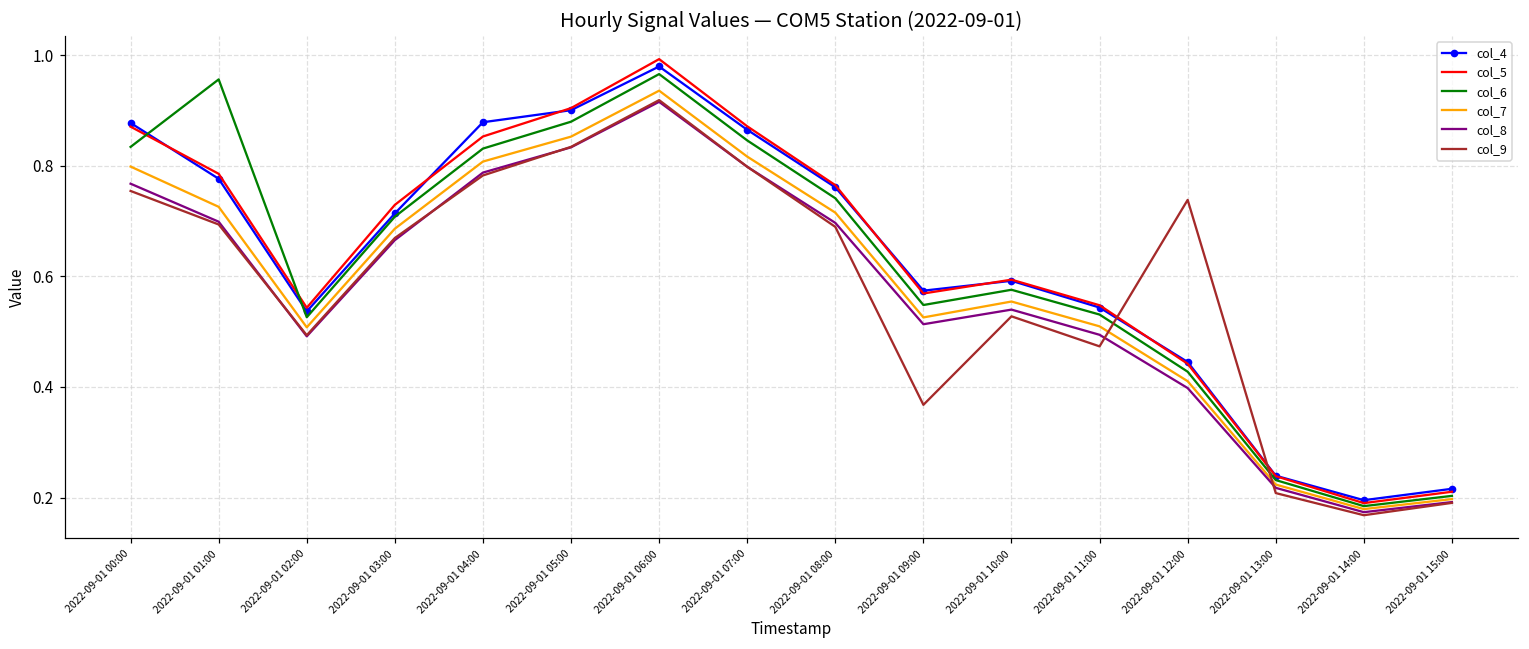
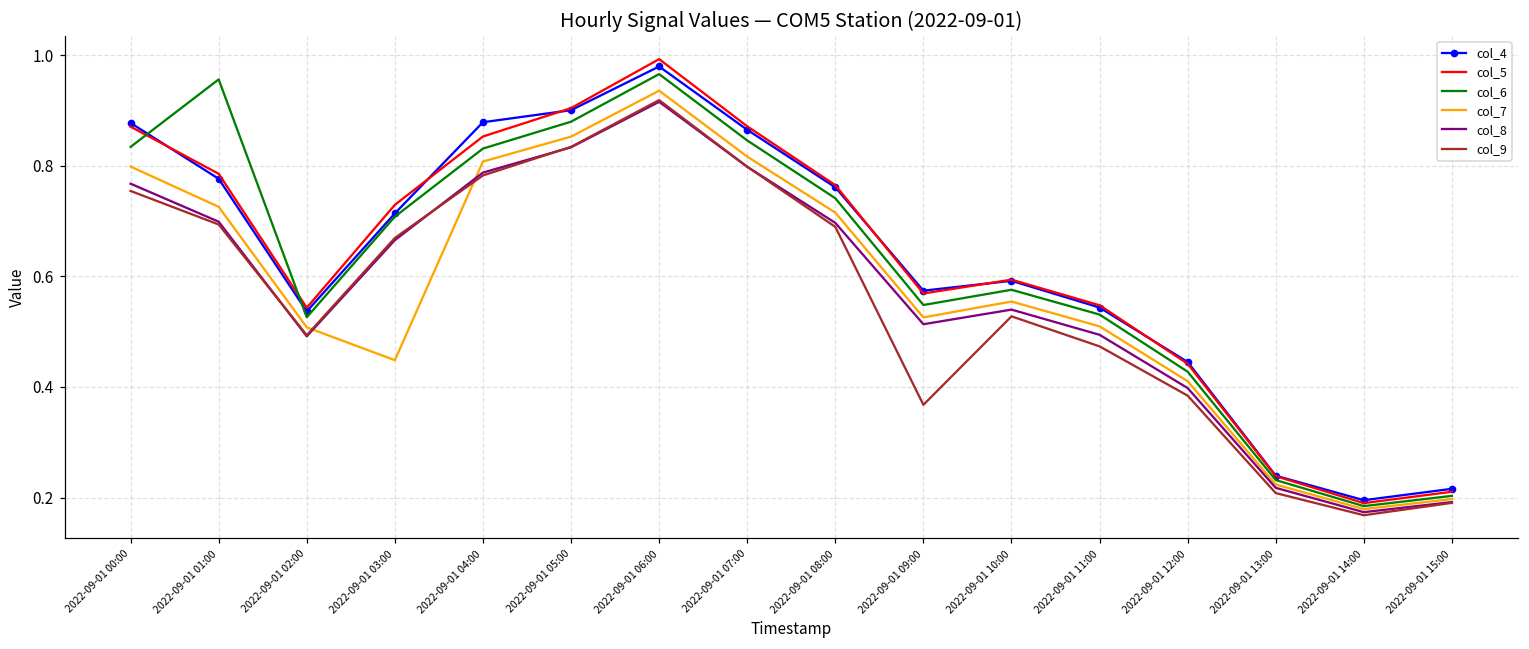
col_7, 2022-09-01 03:00: 0.69 -> 0.45
col_9, 2022-09-01 12:00: 0.74 -> 0.38
